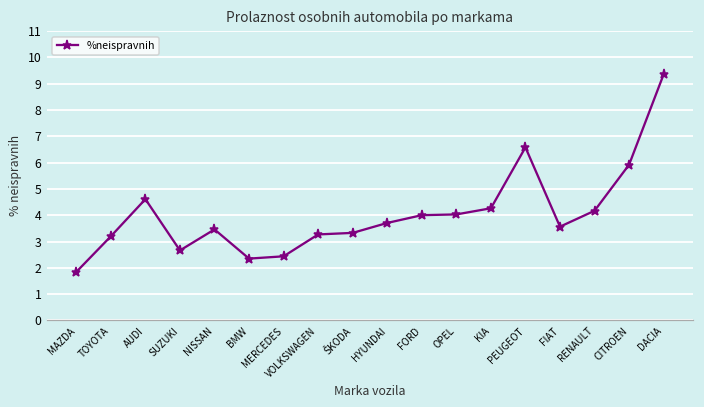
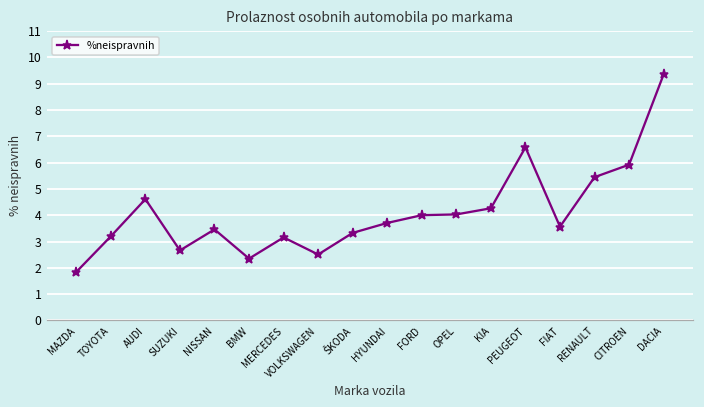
MERCEDES: 2.4 -> 3.2
VOLKSWAGEN: 3.3 -> 2.5
RENAULT: 4.2 -> 5.4
